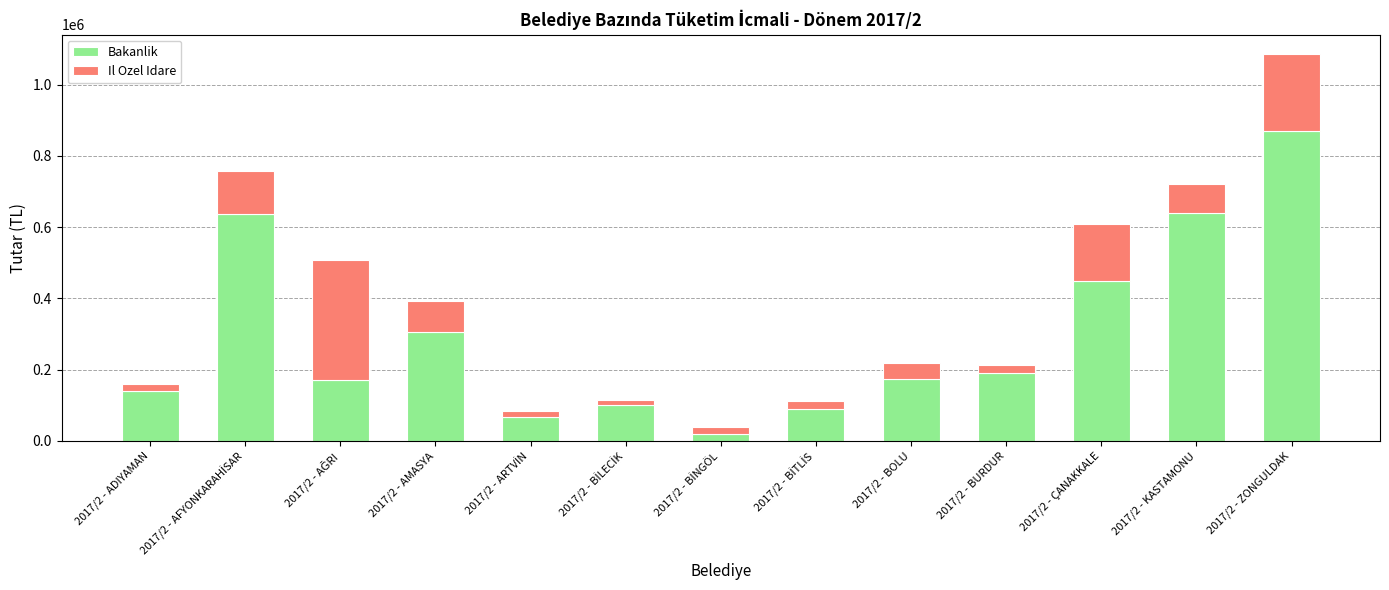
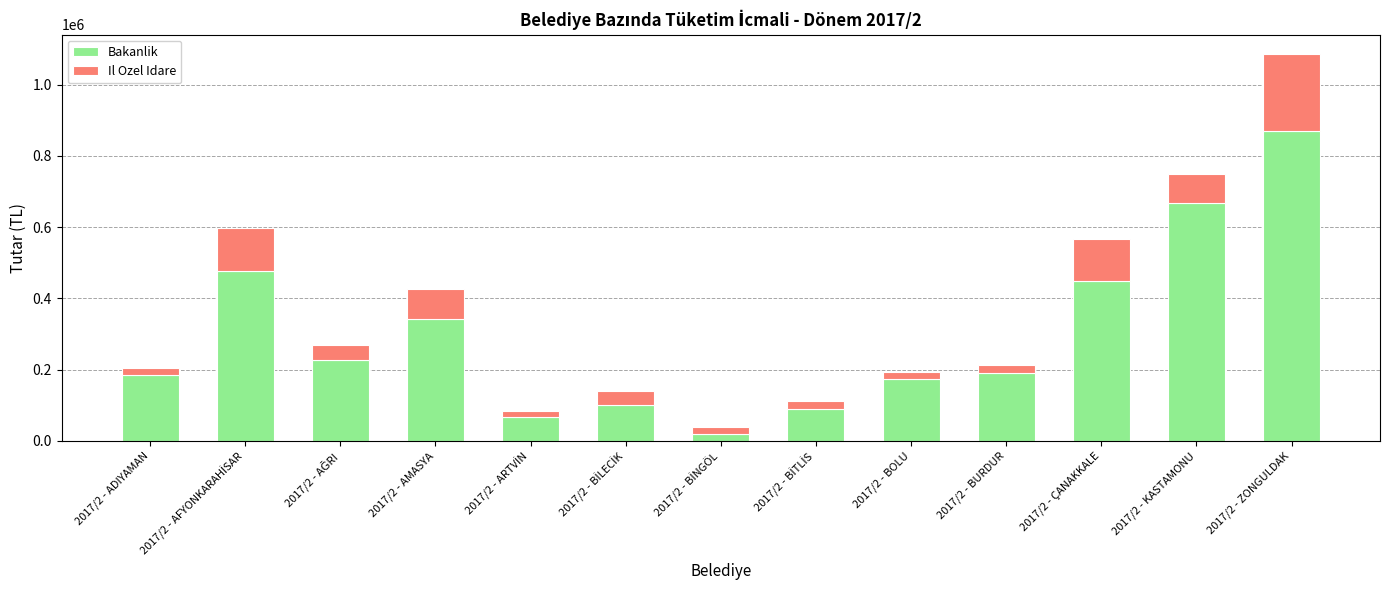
Bakanlik, 2017/2 - ADIYAMAN: 140000 -> 180000
Bakanlik, 2017/2 - AFYONKARAHİSAR: 640000 -> 480000
Bakanlik, 2017/2 - AĞRI: 170000 -> 230000
Il Ozel Idare, 2017/2 - AĞRI: 340000 -> 40000
Bakanlik, 2017/2 - AMASYA: 310000 -> 340000
Il Ozel Idare, 2017/2 - BİLECİK: 10000 -> 40000
Il Ozel Idare, 2017/2 - BOLU: 40000 -> 20000
Il Ozel Idare, 2017/2 - ÇANAKKALE: 160000 -> 120000
Bakanlik, 2017/2 - KASTAMONU: 640000 -> 670000
